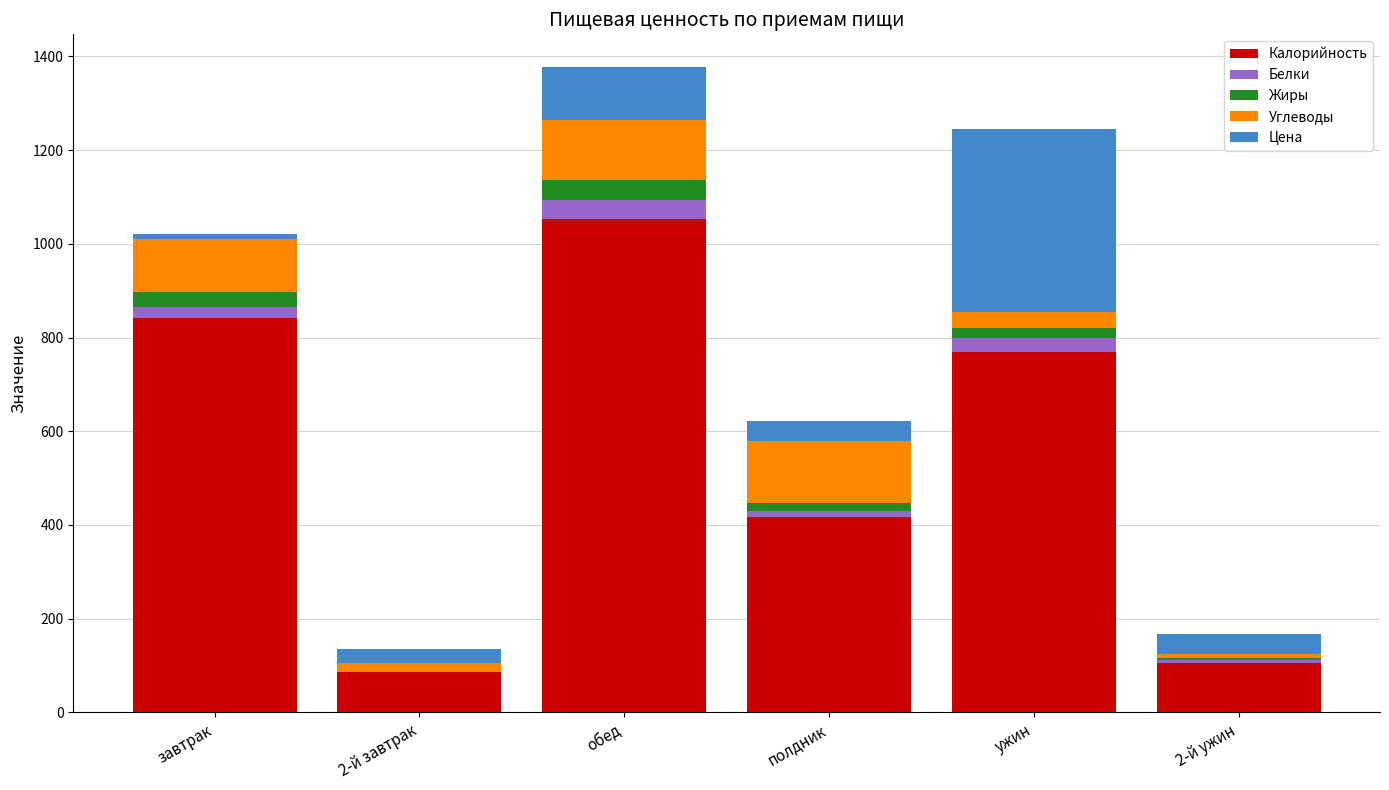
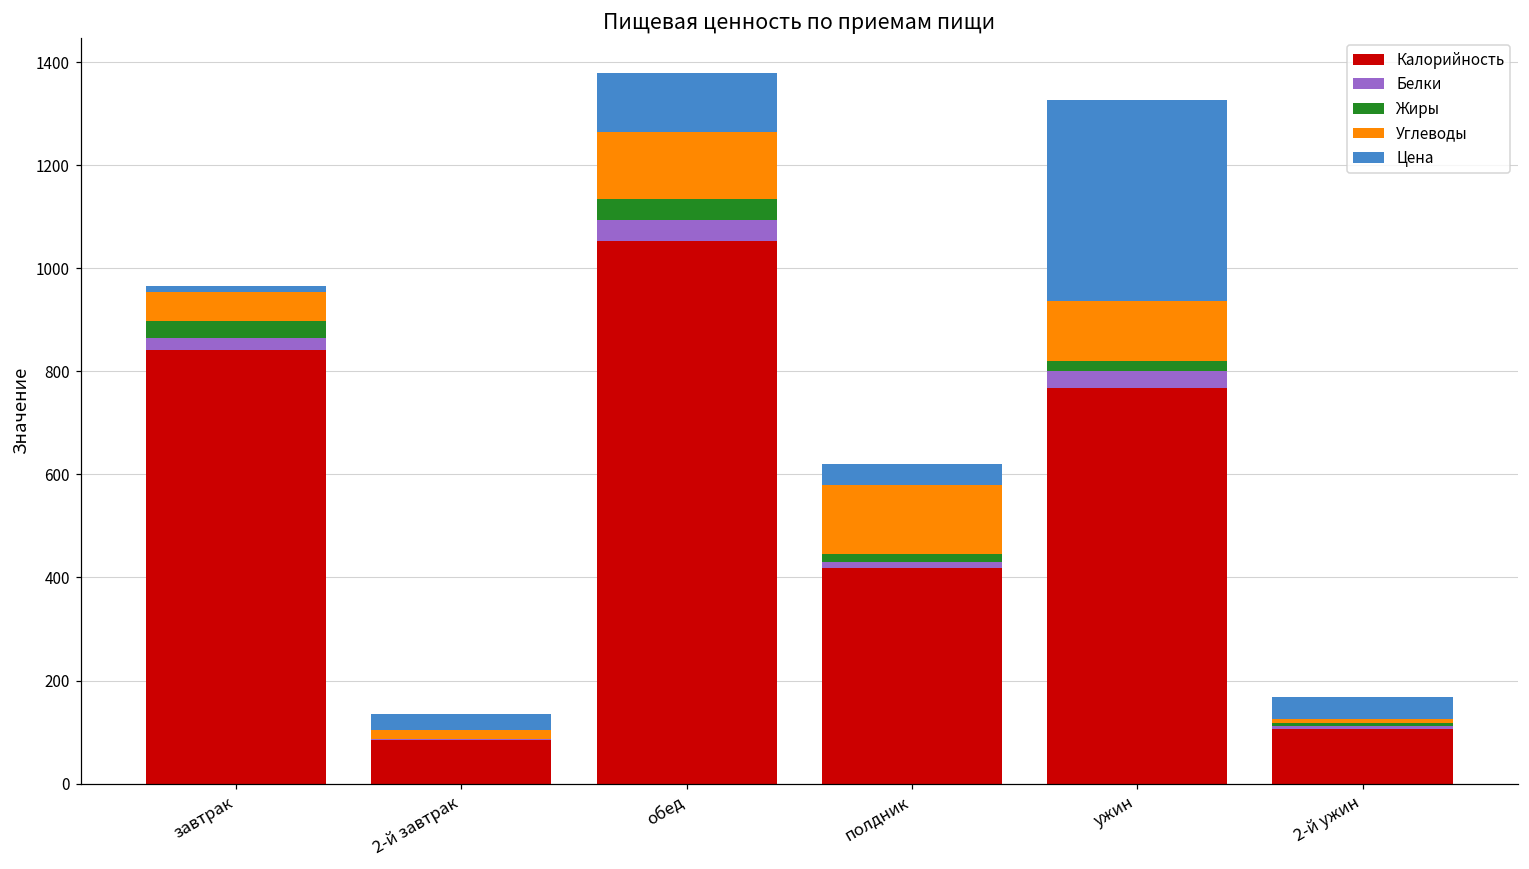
Углеводы, завтрак: 110 -> 60
Углеводы, ужин: 30 -> 120
